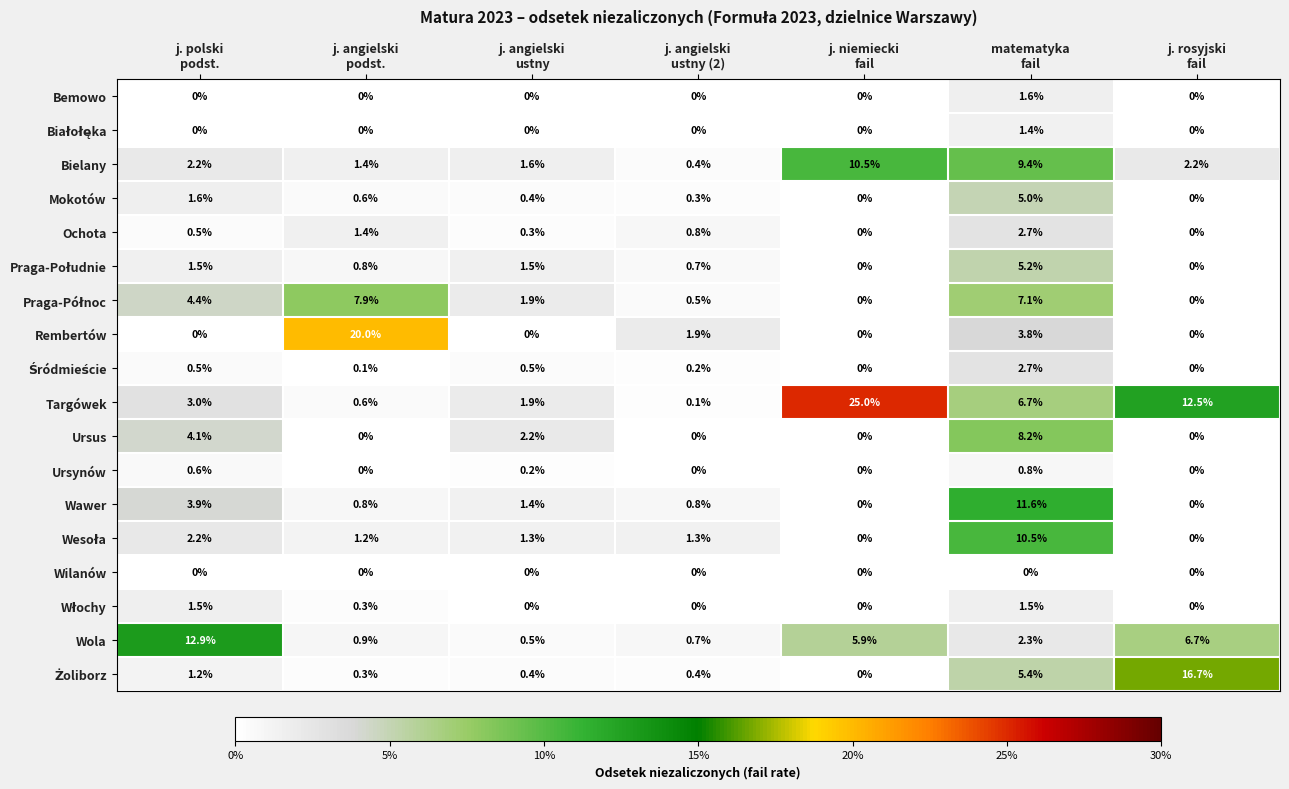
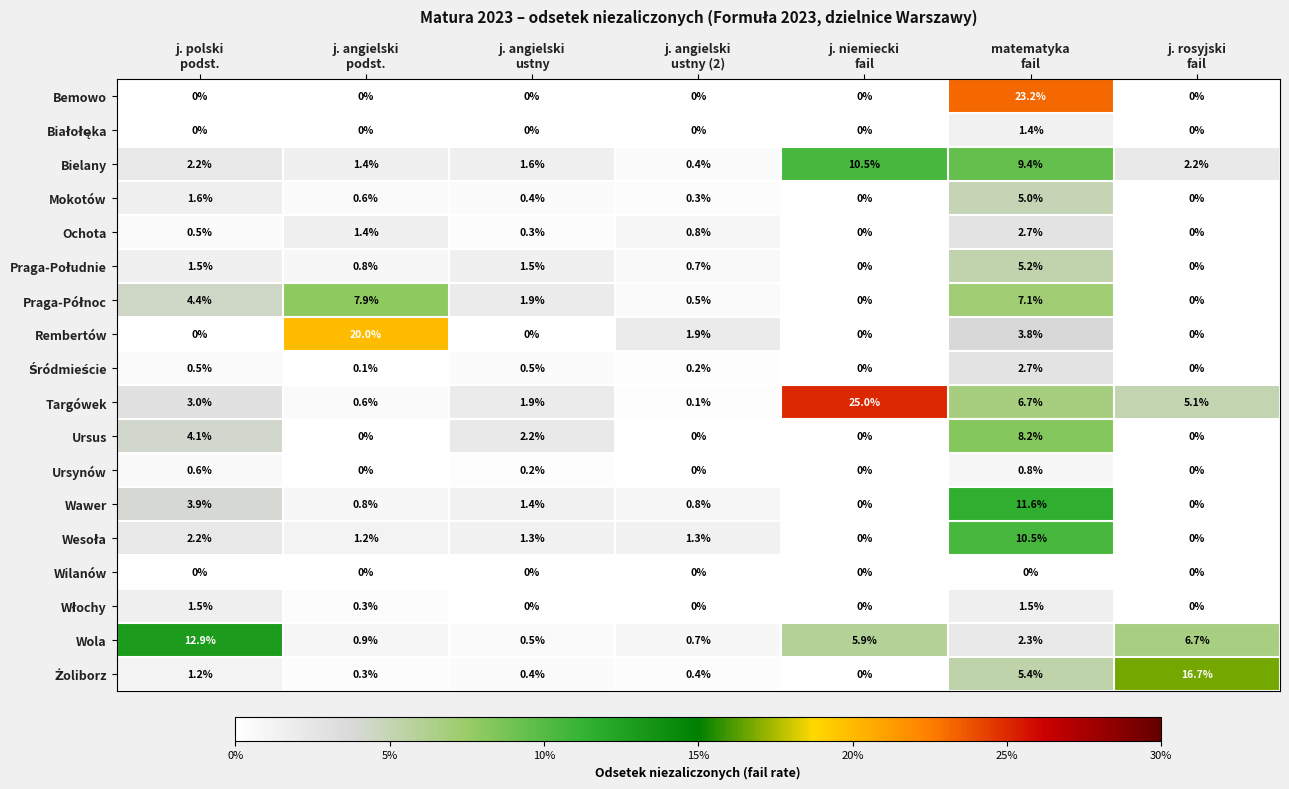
Bemowo, matematyka fail: 1.6% -> 23.2%
Targówek, j. rosyjski fail: 12.5% -> 5.1%
